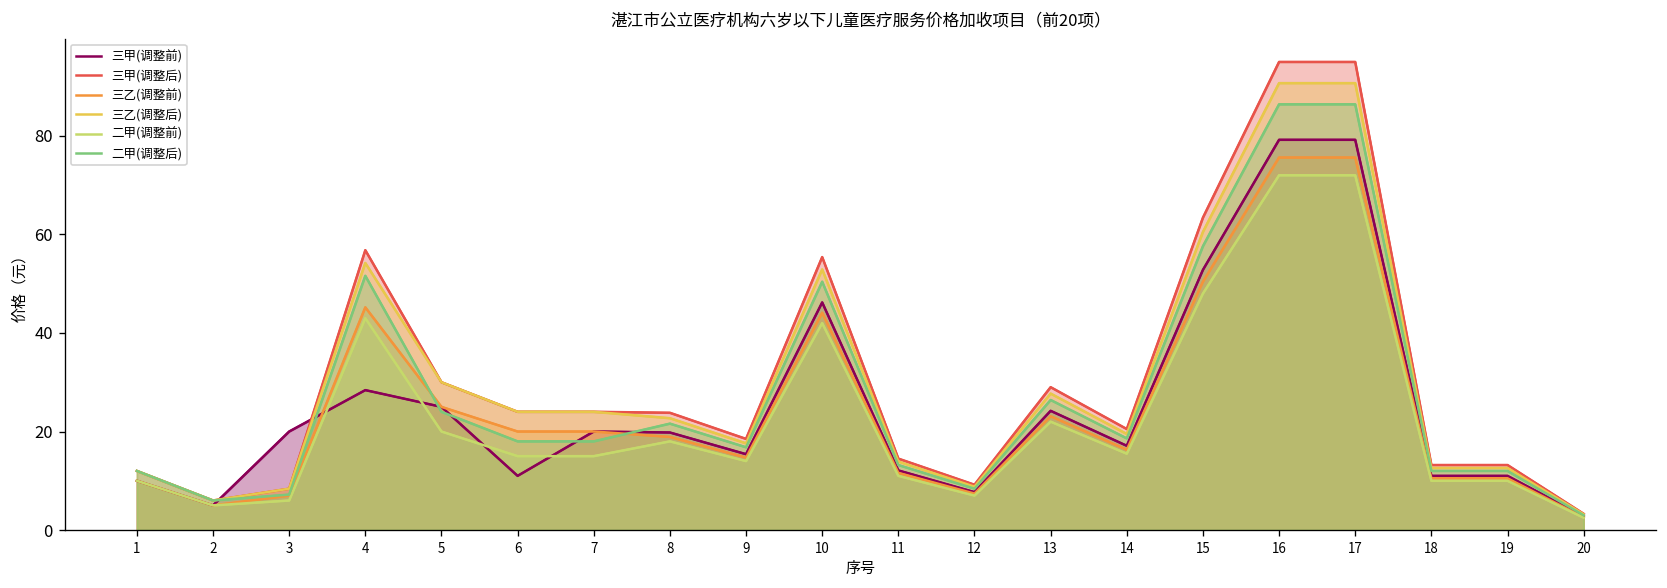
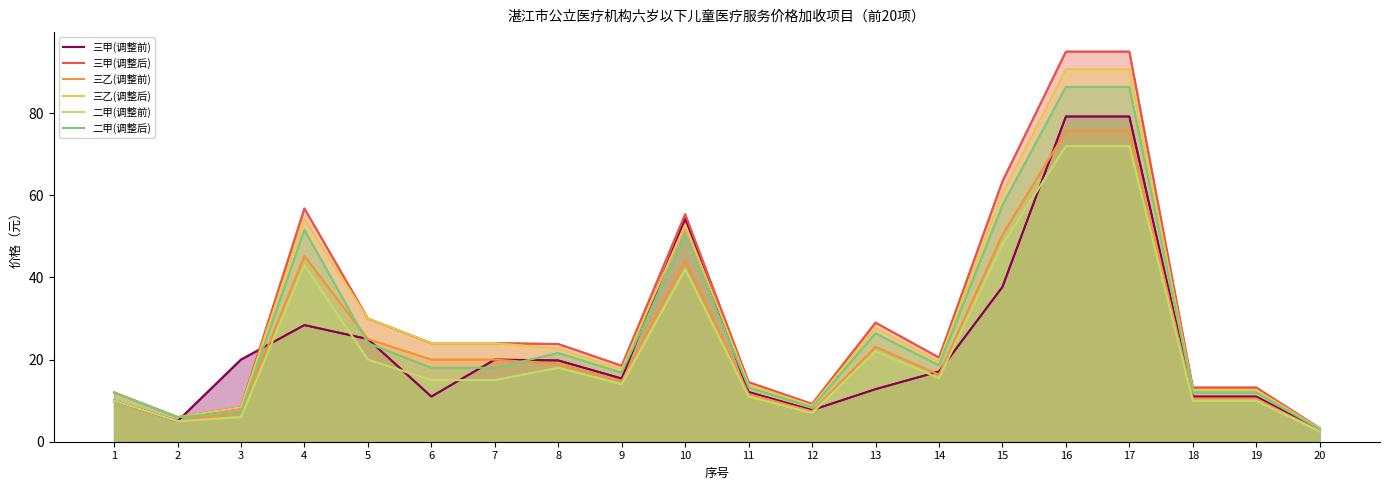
三甲(调整前), 10: 46 -> 54
三甲(调整前), 13: 24 -> 13
三甲(调整前), 15: 53 -> 38
